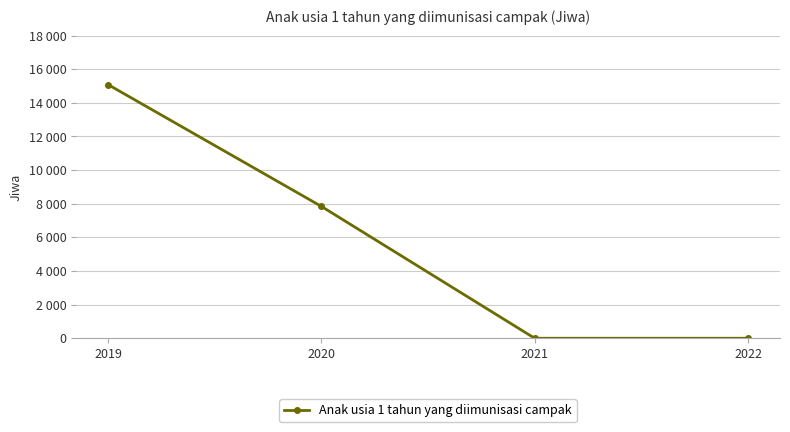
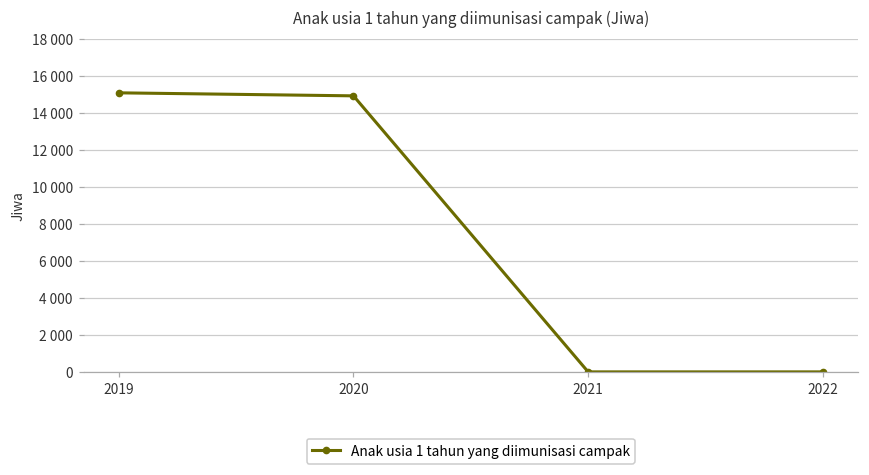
2020: 7800 -> 14900
